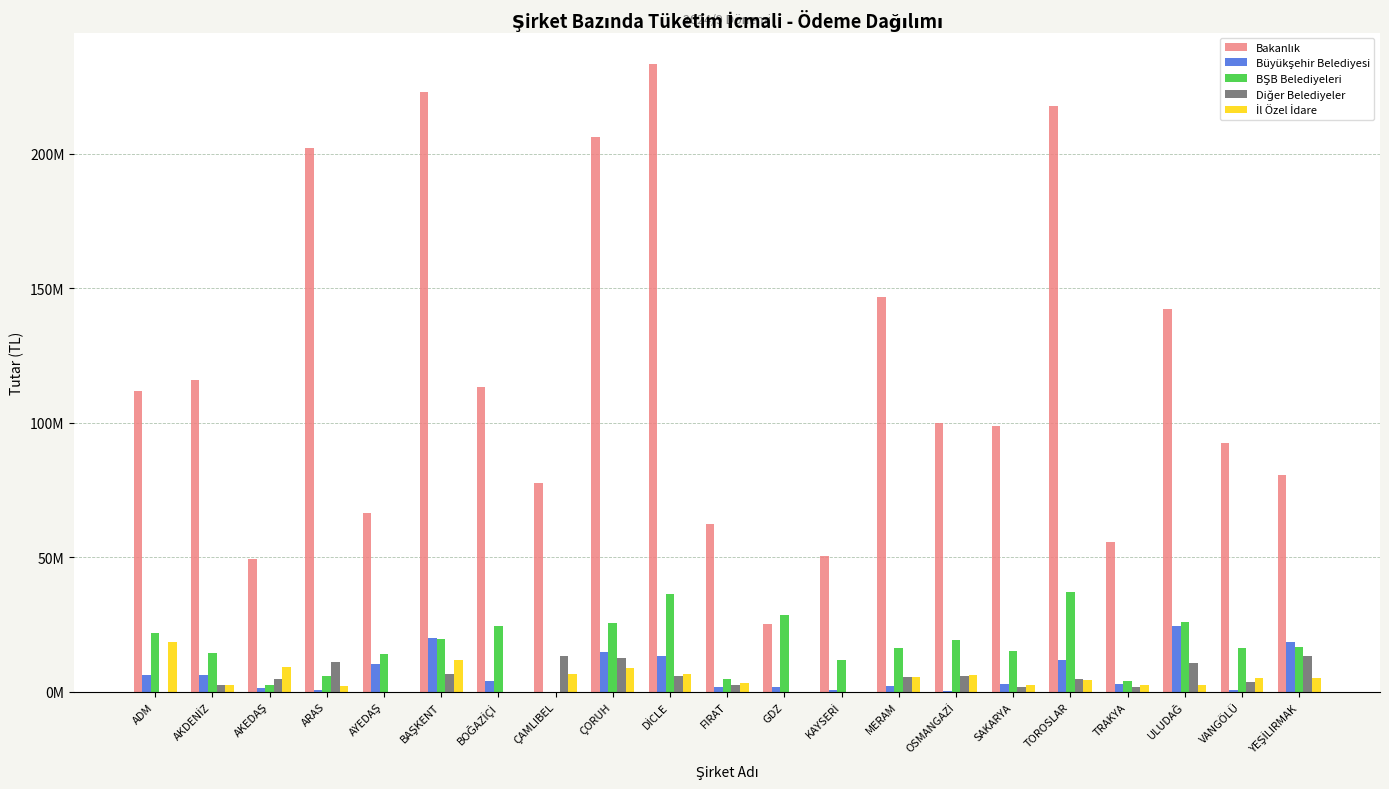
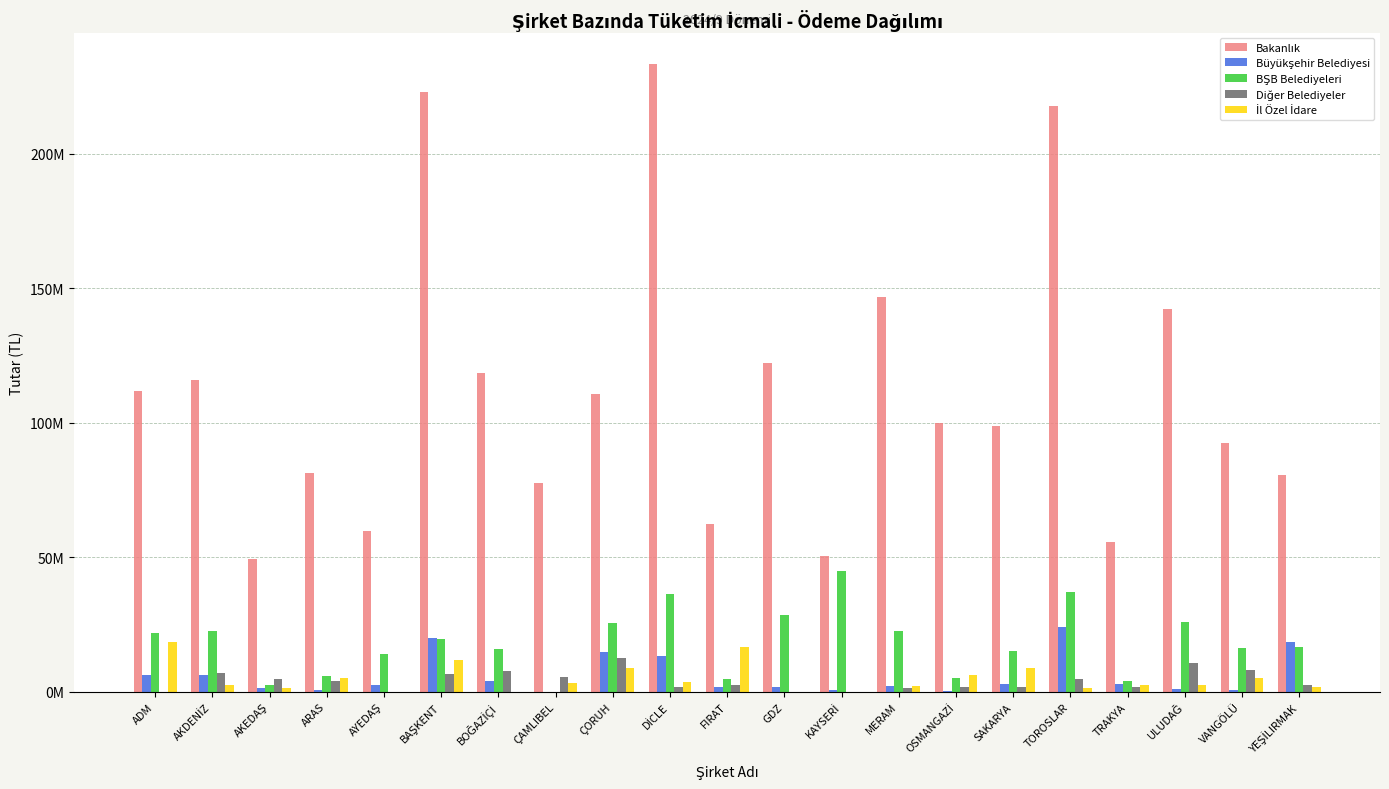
BŞB Belediyeleri, AKDENİZ: 15000000 -> 23000000
Diğer Belediyeler, AKDENİZ: 3000000 -> 7000000
İl Özel İdare, AKEDAŞ: 9000000 -> 1000000
Bakanlık, ARAS: 202000000 -> 81000000
Diğer Belediyeler, ARAS: 11000000 -> 4000000
İl Özel İdare, ARAS: 2000000 -> 5000000
Bakanlık, AYEDAŞ: 66000000 -> 60000000
Büyükşehir Belediyesi, AYEDAŞ: 10000000 -> 3000000
Bakanlık, BOĞAZİÇİ: 113000000 -> 118000000
BŞB Belediyeleri, BOĞAZİÇİ: 24000000 -> 16000000
Diğer Belediyeler, BOĞAZİÇİ: 0 -> 8000000
Diğer Belediyeler, ÇAMLIBEL: 13000000 -> 6000000
İl Özel İdare, ÇAMLIBEL: 7000000 -> 3000000
Bakanlık, ÇORUH: 206000000 -> 111000000
Diğer Belediyeler, DİCLE: 6000000 -> 2000000
İl Özel İdare, DİCLE: 7000000 -> 4000000
İl Özel İdare, FIRAT: 3000000 -> 17000000
Bakanlık, GDZ: 25000000 -> 122000000
BŞB Belediyeleri, KAYSERİ: 12000000 -> 45000000
BŞB Belediyeleri, MERAM: 16000000 -> 23000000
Diğer Belediyeler, MERAM: 6000000 -> 1000000
İl Özel İdare, MERAM: 6000000 -> 2000000
BŞB Belediyeleri, OSMANGAZİ: 19000000 -> 5000000
Diğer Belediyeler, OSMANGAZİ: 6000000 -> 2000000
İl Özel İdare, SAKARYA: 2000000 -> 9000000
Büyükşehir Belediyesi, TOROSLAR: 12000000 -> 24000000
İl Özel İdare, TOROSLAR: 5000000 -> 2000000
Büyükşehir Belediyesi, ULUDAĞ: 25000000 -> 1000000
Diğer Belediyeler, VANGÖLÜ: 4000000 -> 8000000
Diğer Belediyeler, YEŞİLIRMAK: 13000000 -> 3000000
İl Özel İdare, YEŞİLIRMAK: 5000000 -> 2000000
